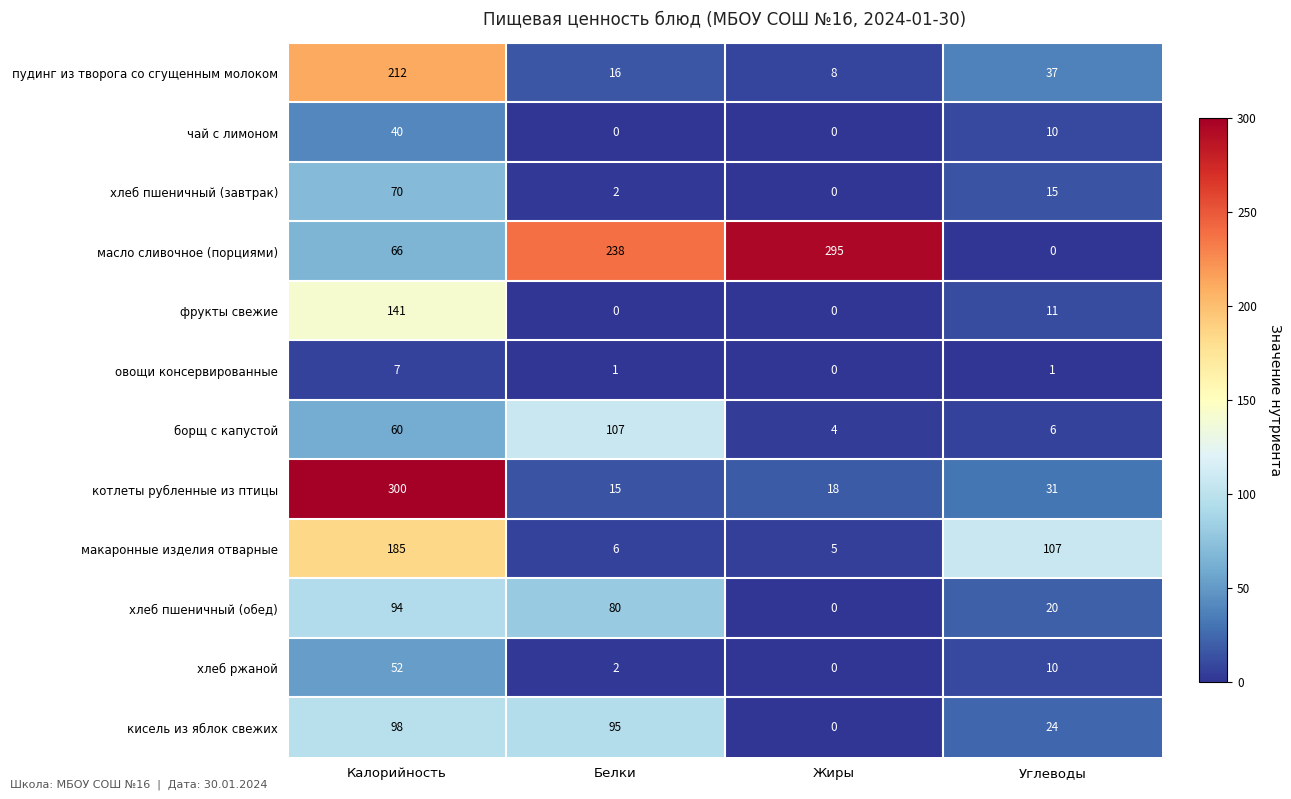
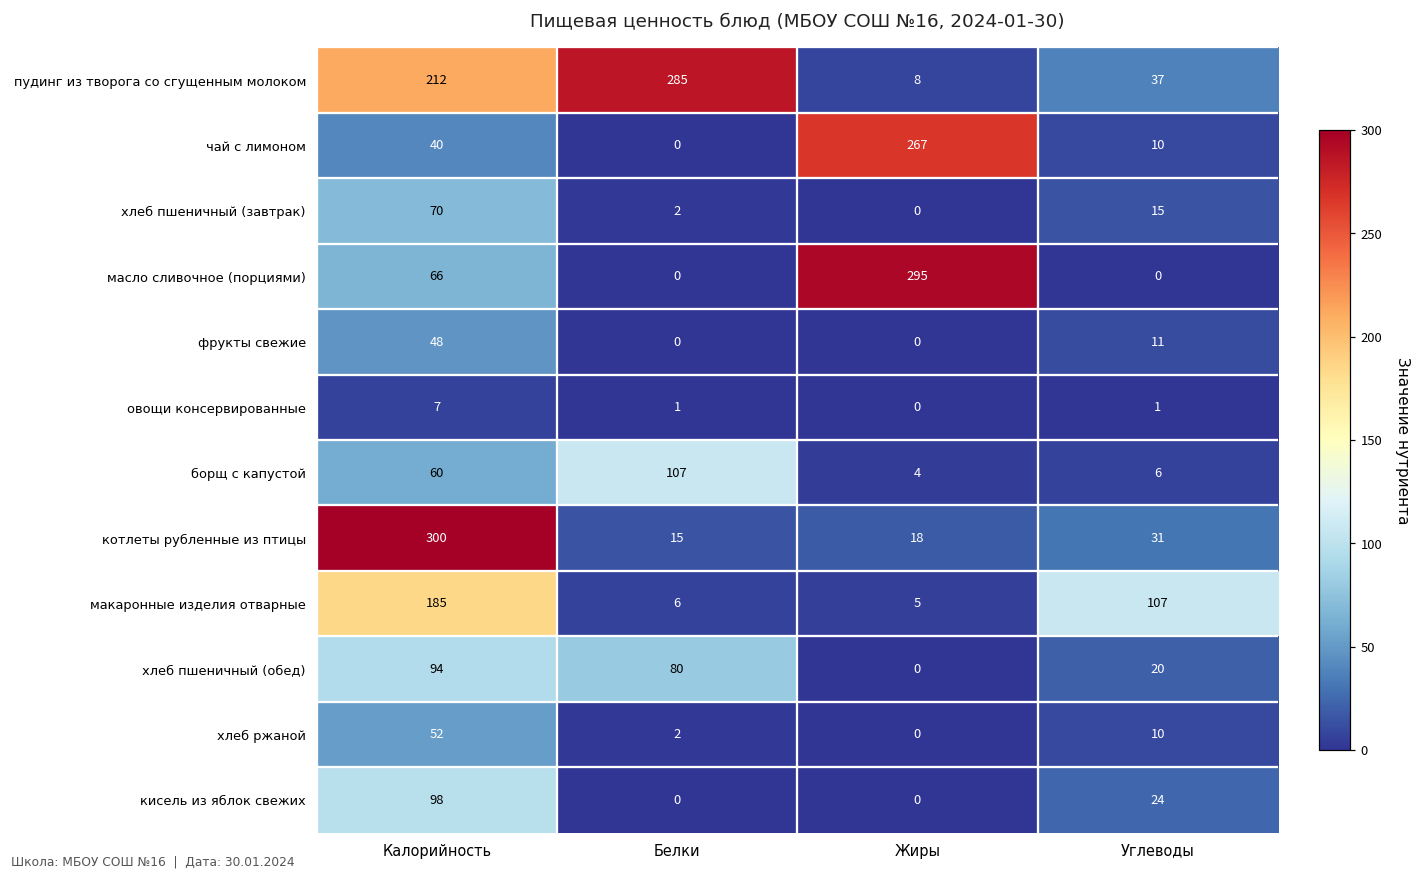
пудинг из творога со сгущенным молоком, Белки: 16 -> 285
чай с лимоном, Жиры: 0 -> 267
масло сливочное (порциями), Белки: 238 -> 0
фрукты свежие, Калорийность: 141 -> 48
кисель из яблок свежих, Белки: 95 -> 0
